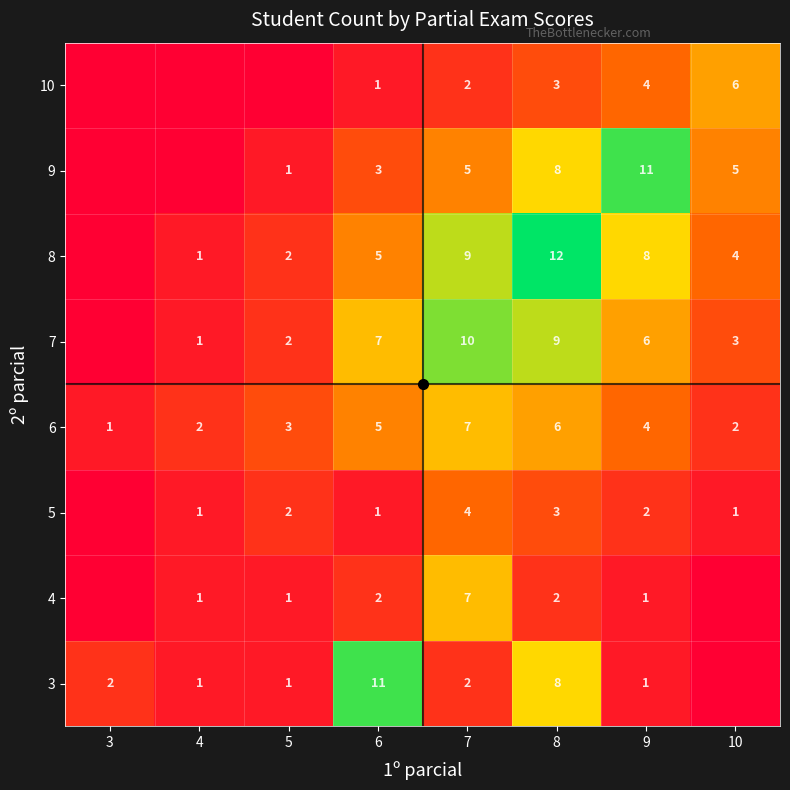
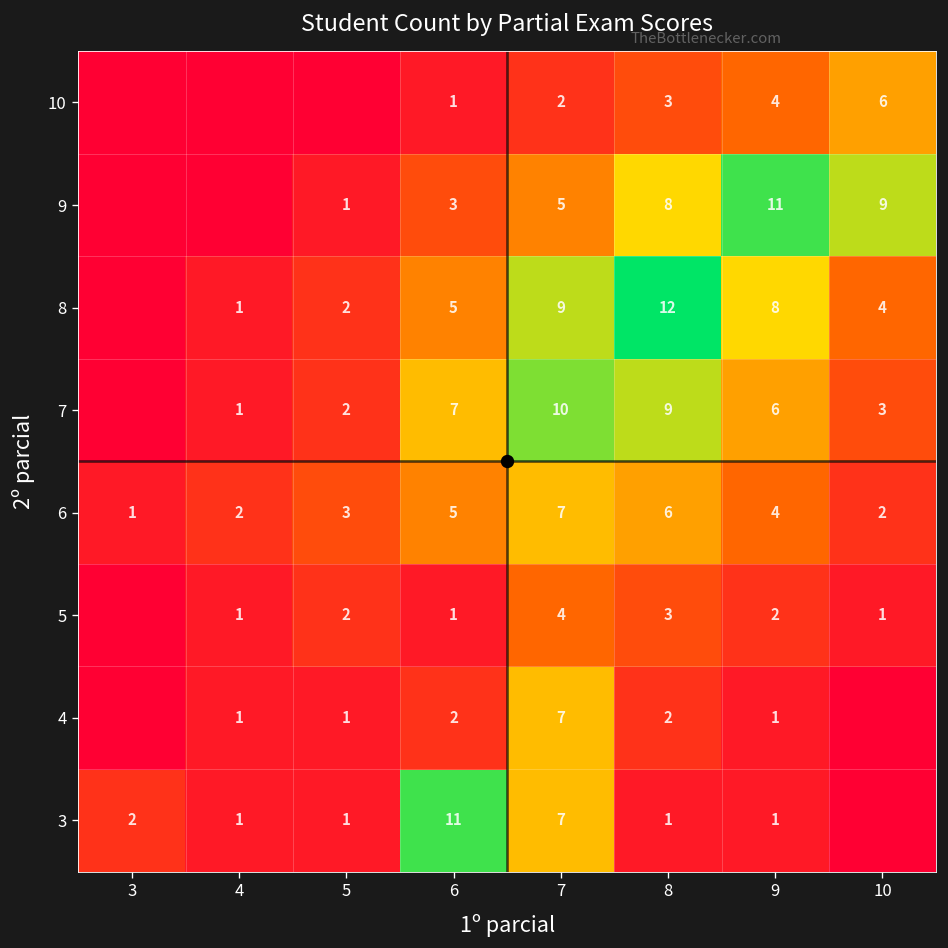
9, 10: 5 -> 9
3, 7: 2 -> 7
3, 8: 8 -> 1
